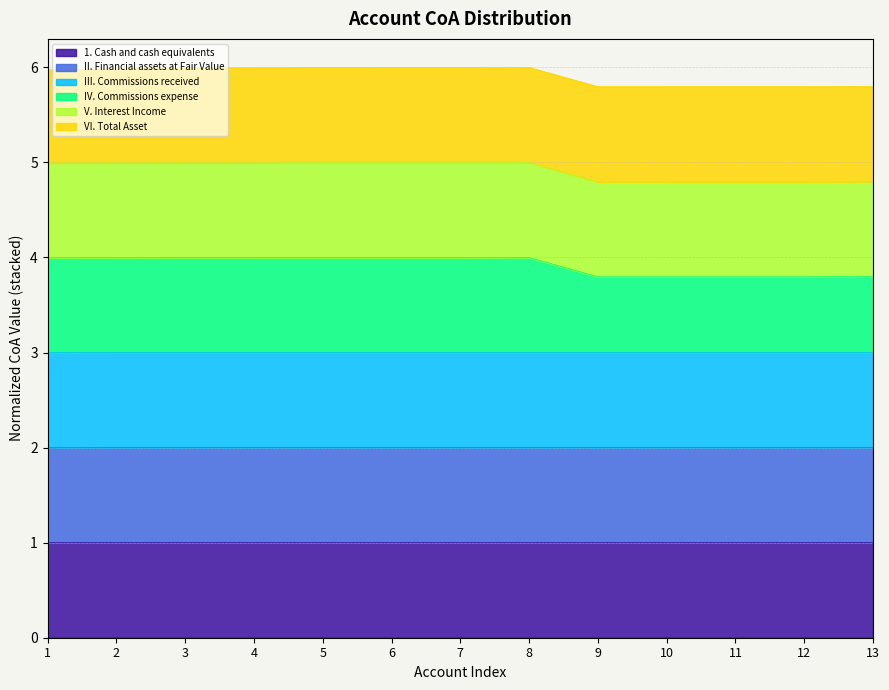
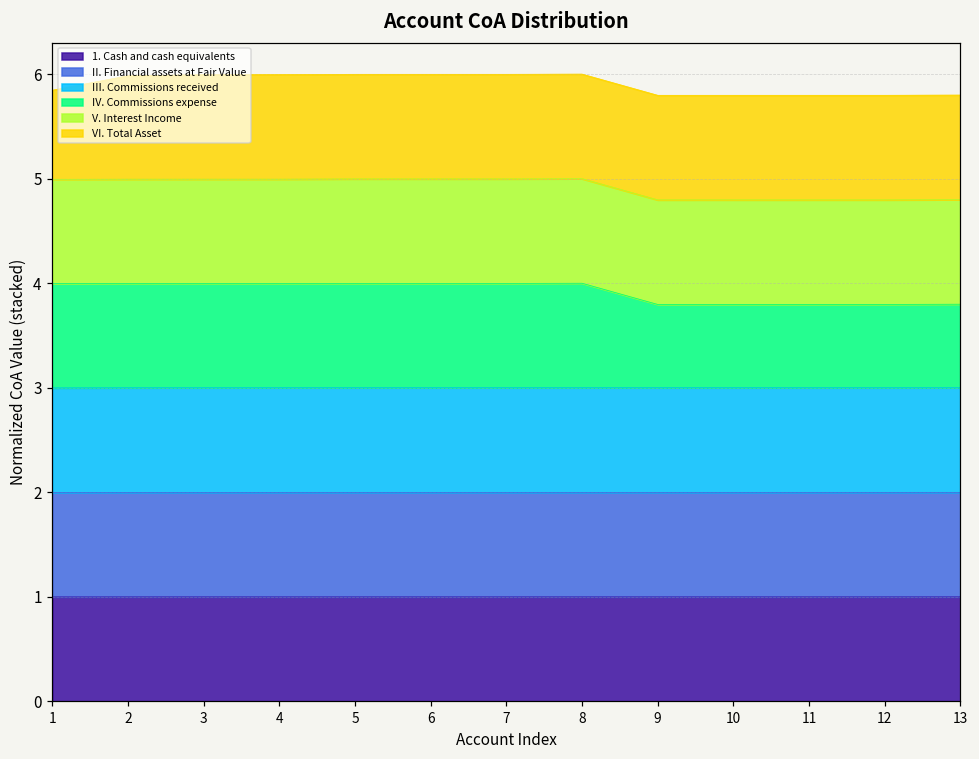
VI. Total Asset, 1: 1.0 -> 0.9
